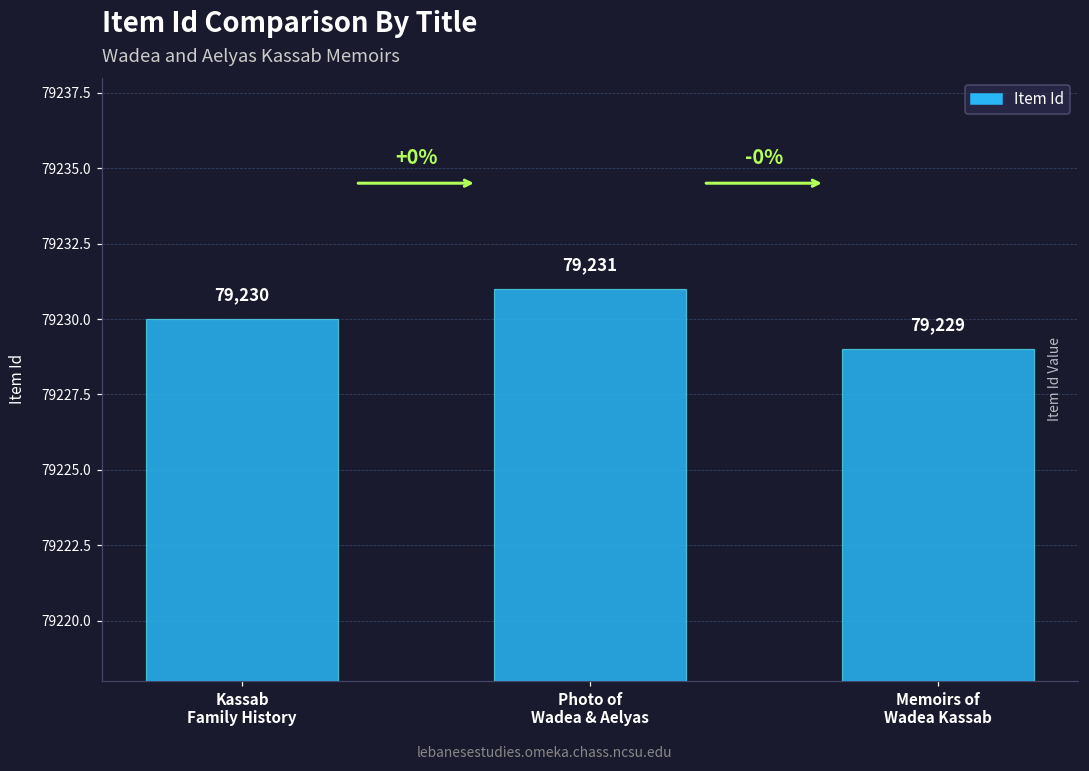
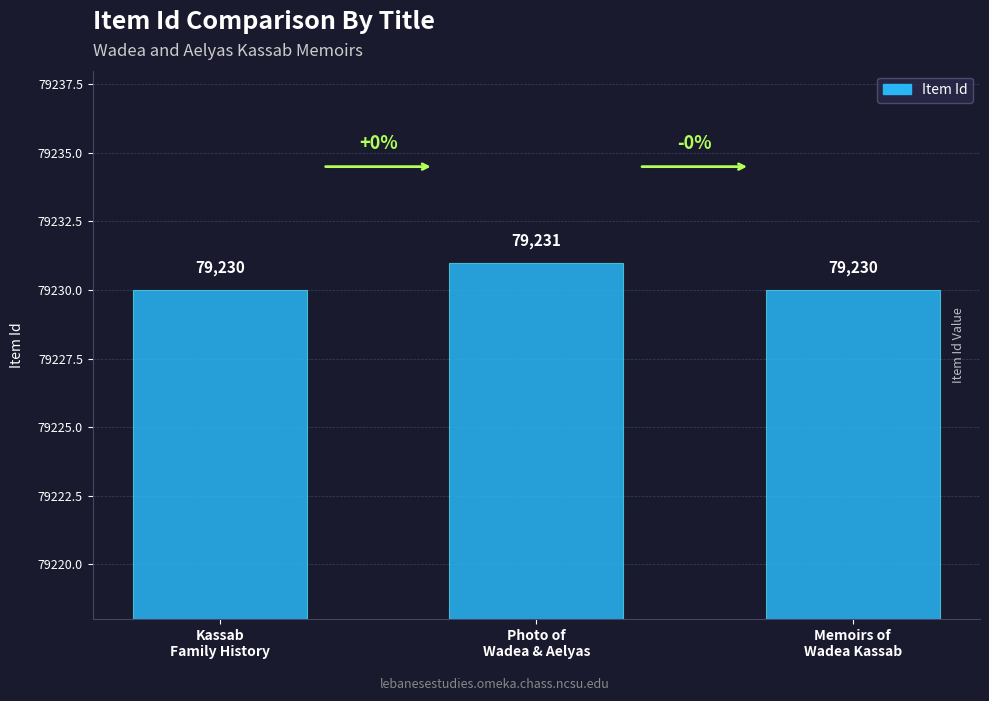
Memoirs of Wadea Kassab: 79,229 -> 79,230
